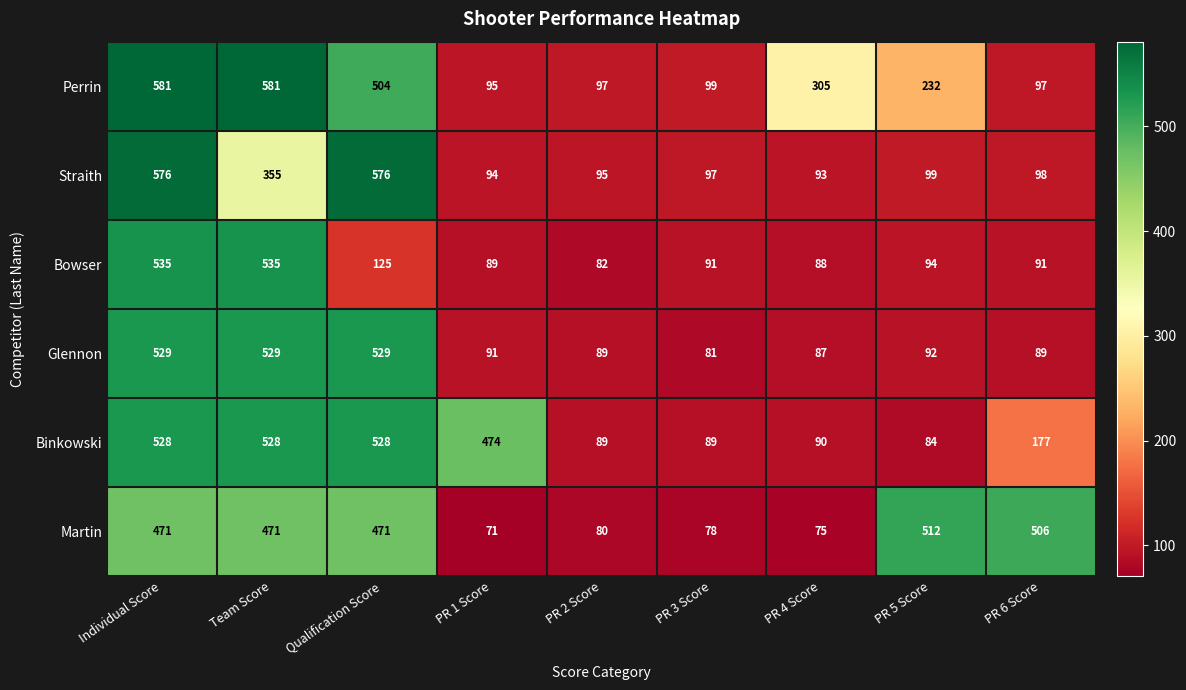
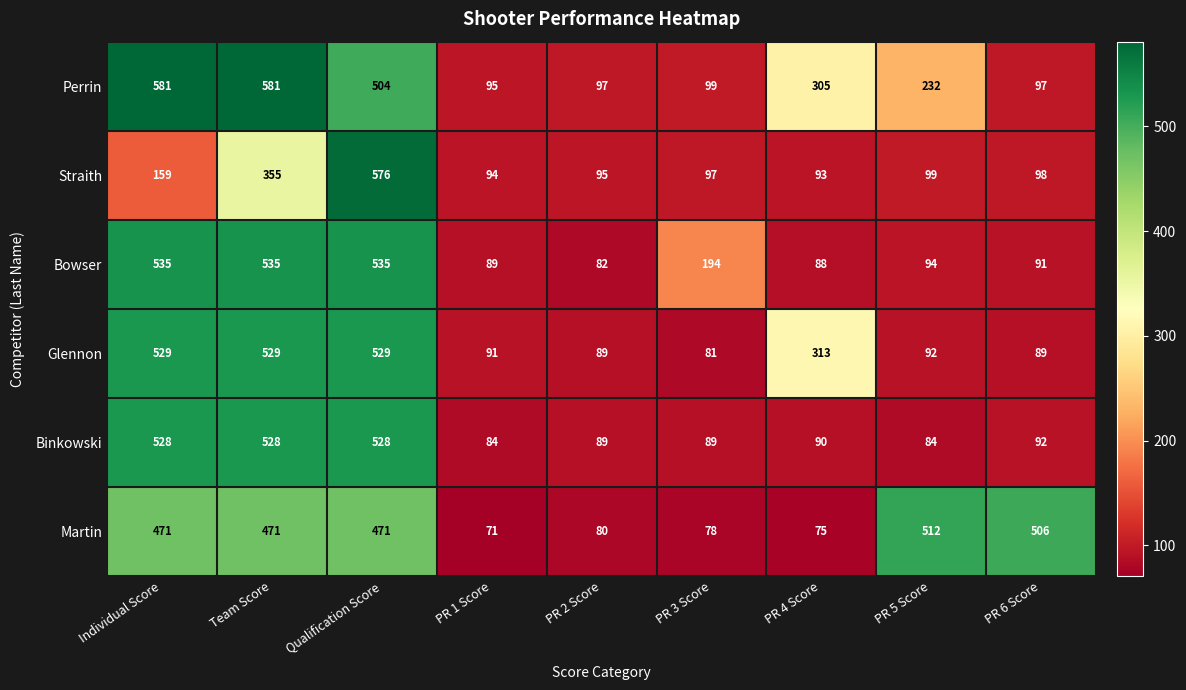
Straith, Individual Score: 576 -> 159
Bowser, Qualification Score: 125 -> 535
Bowser, PR 3 Score: 91 -> 194
Glennon, PR 4 Score: 87 -> 313
Binkowski, PR 1 Score: 474 -> 84
Binkowski, PR 6 Score: 177 -> 92
